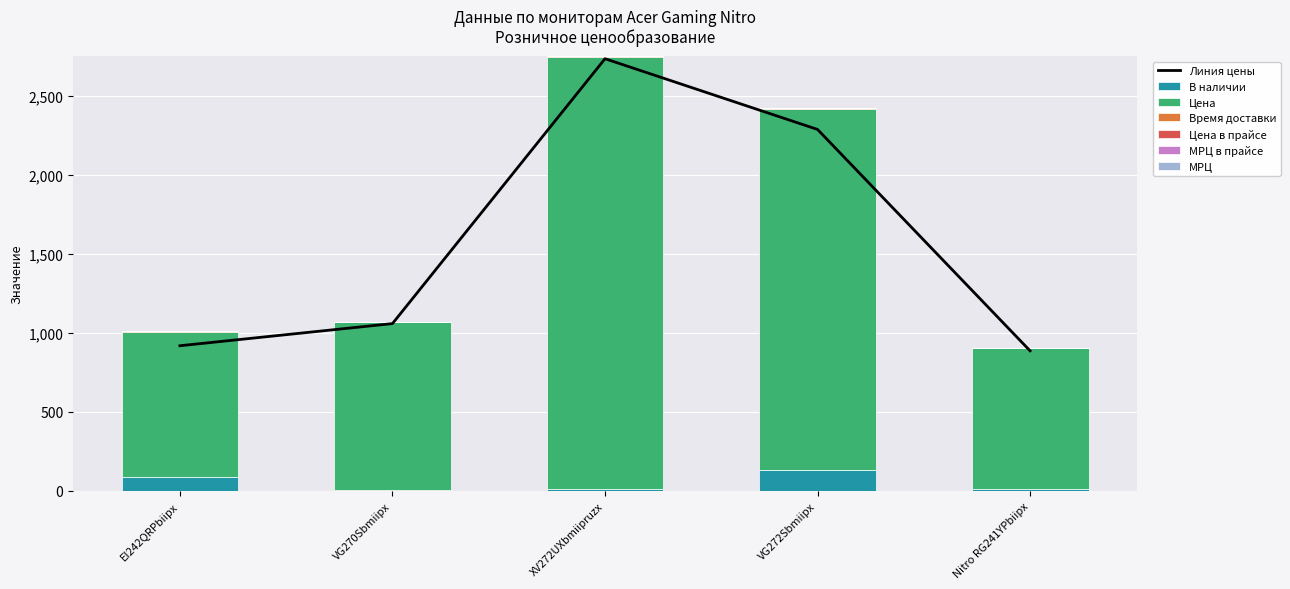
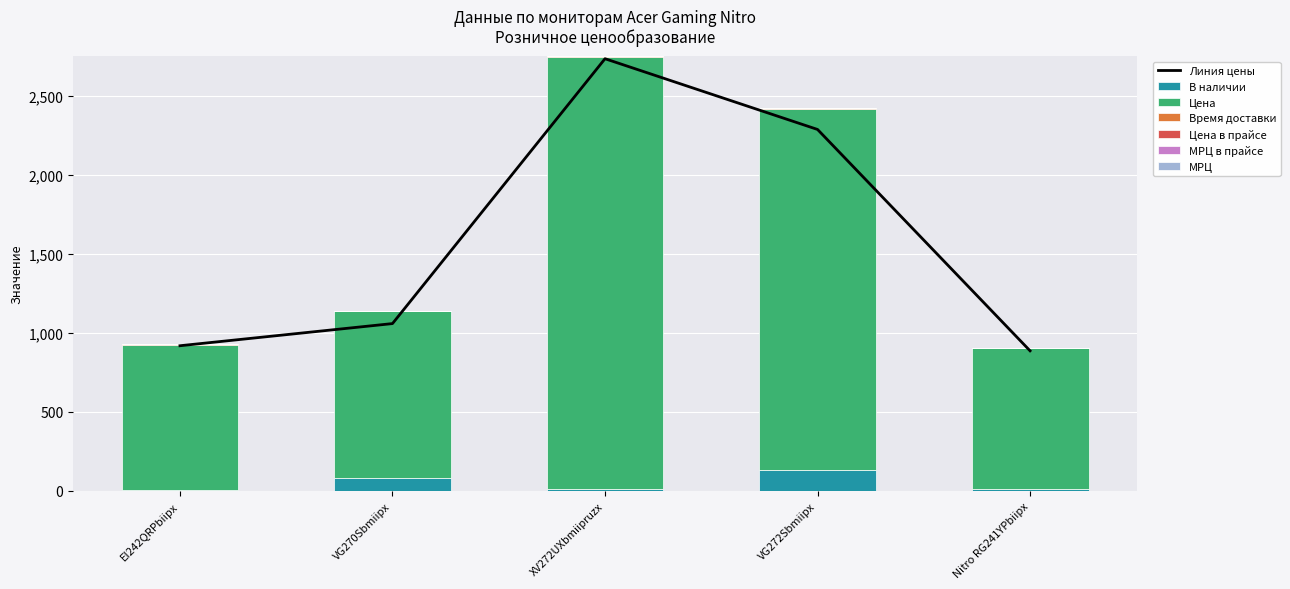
В наличии, EI242QRPbiipx: 90 -> 10
В наличии, VG270Sbmiipx: 10 -> 80
